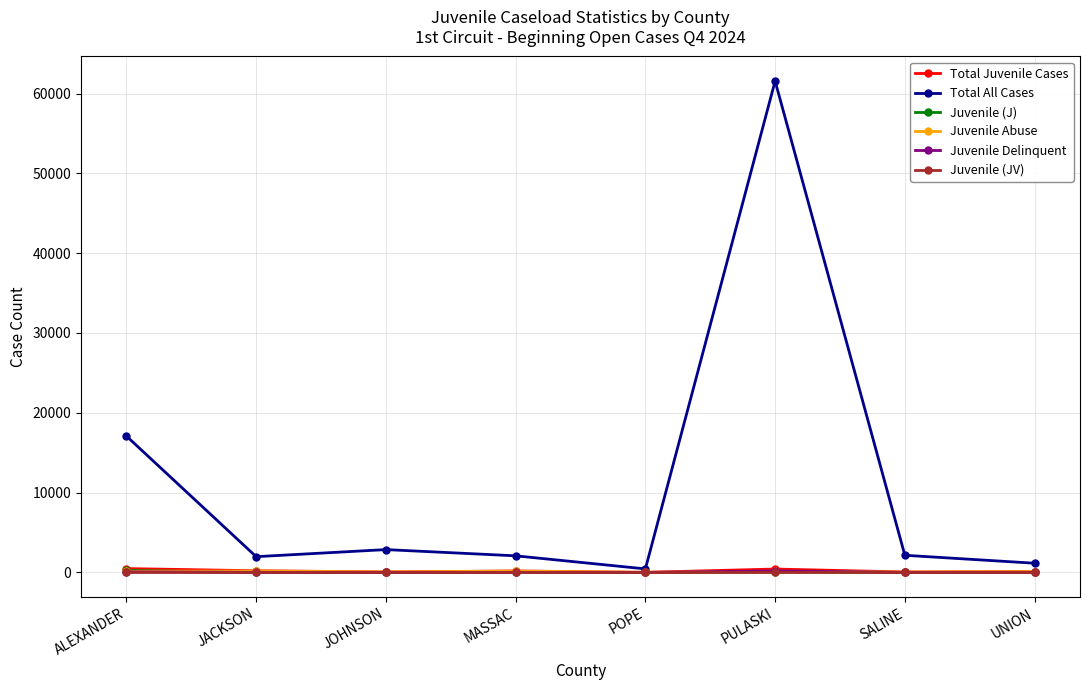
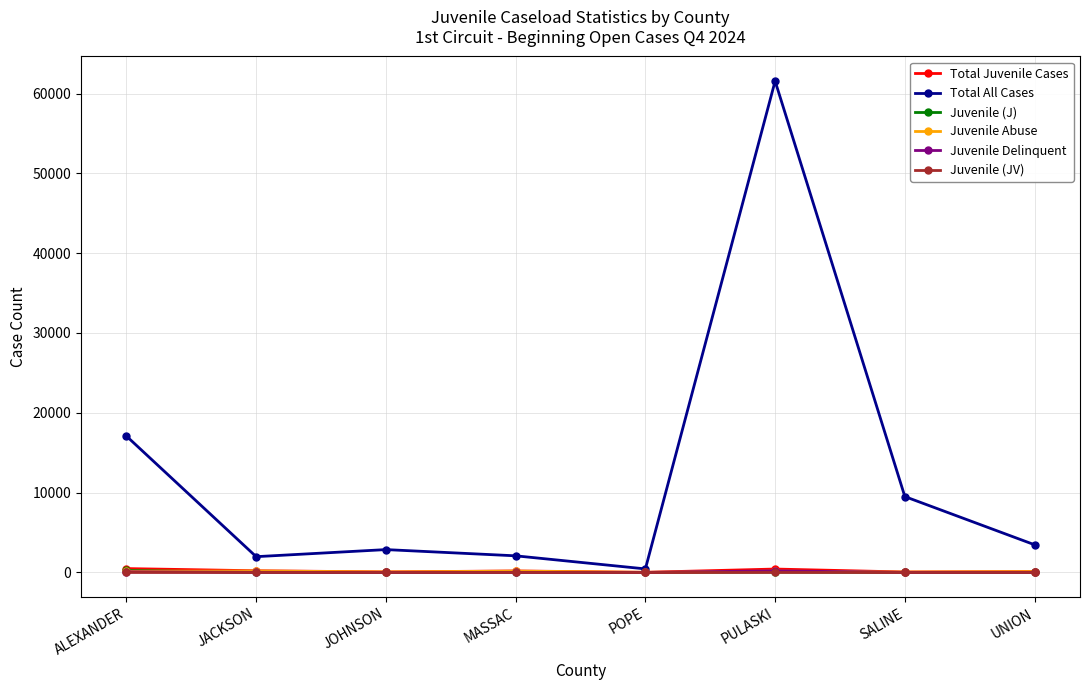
Total All Cases, SALINE: 2000 -> 10000
Total All Cases, UNION: 1000 -> 3000
